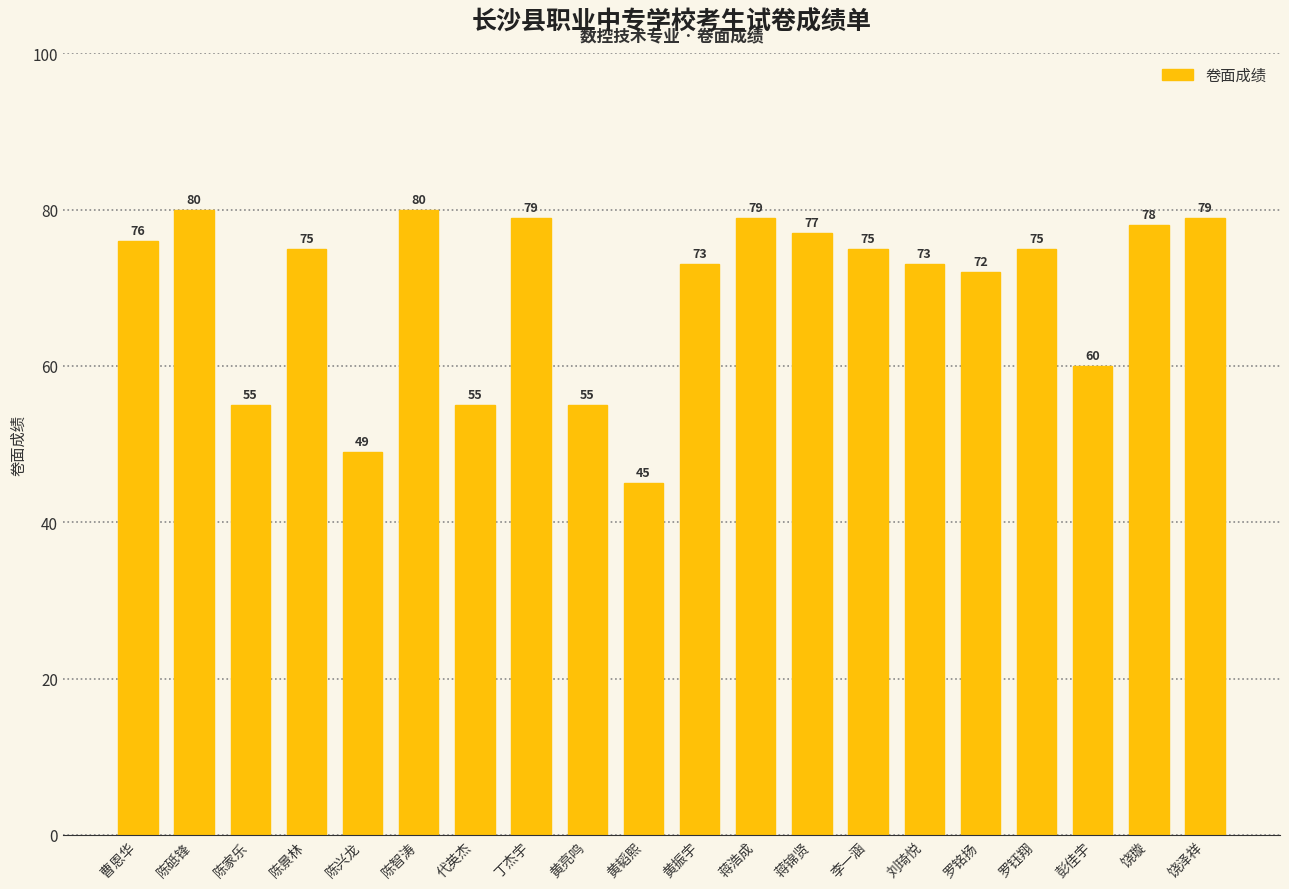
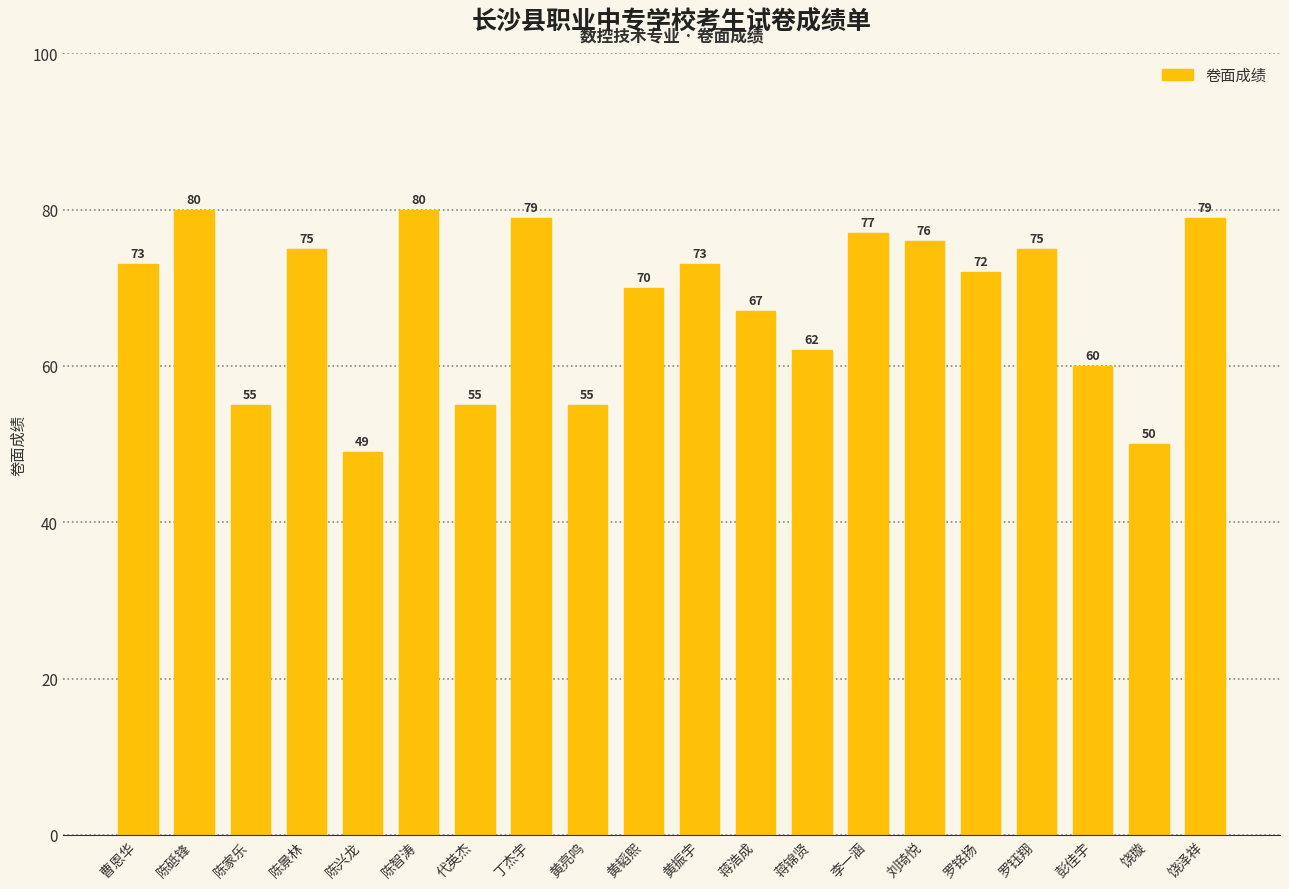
曹恩华: 76 -> 73
黄韬熙: 45 -> 70
蒋浩成: 79 -> 67
蒋锦贤: 77 -> 62
李一涵: 75 -> 77
刘琦悦: 73 -> 76
饶璇: 78 -> 50
